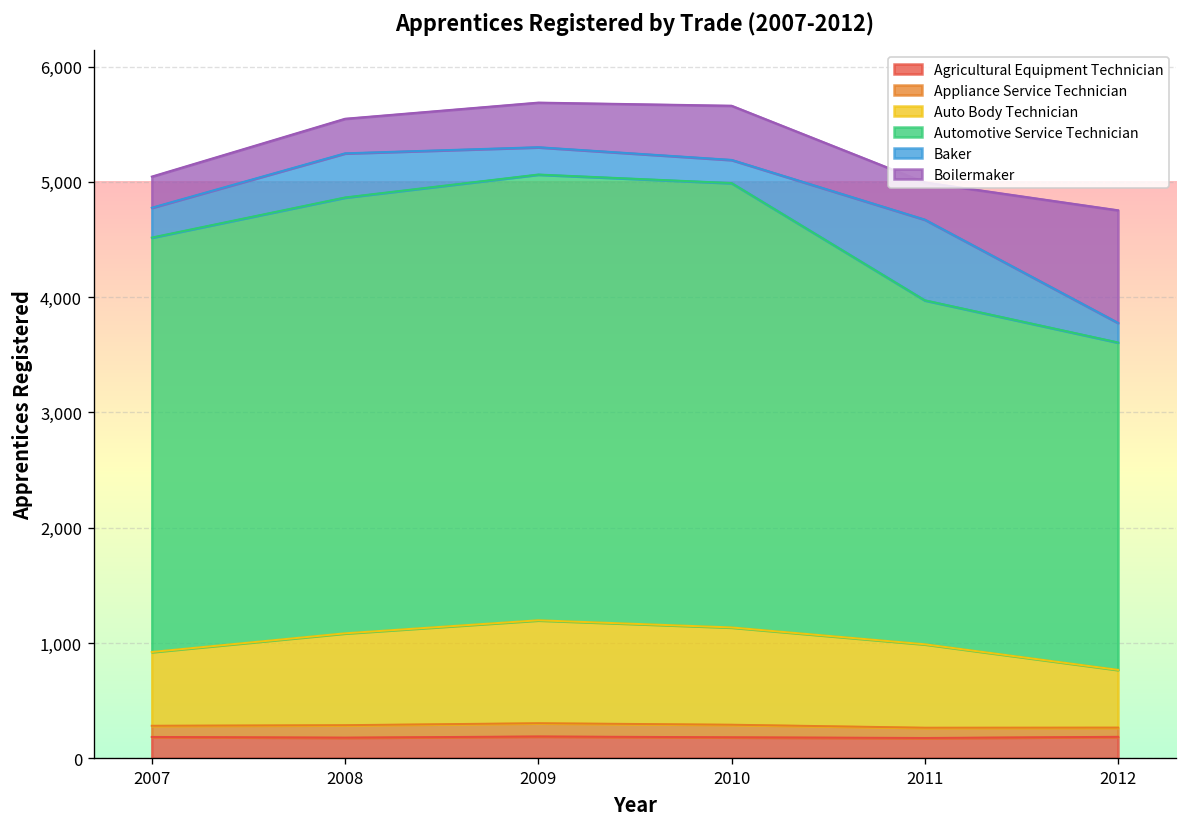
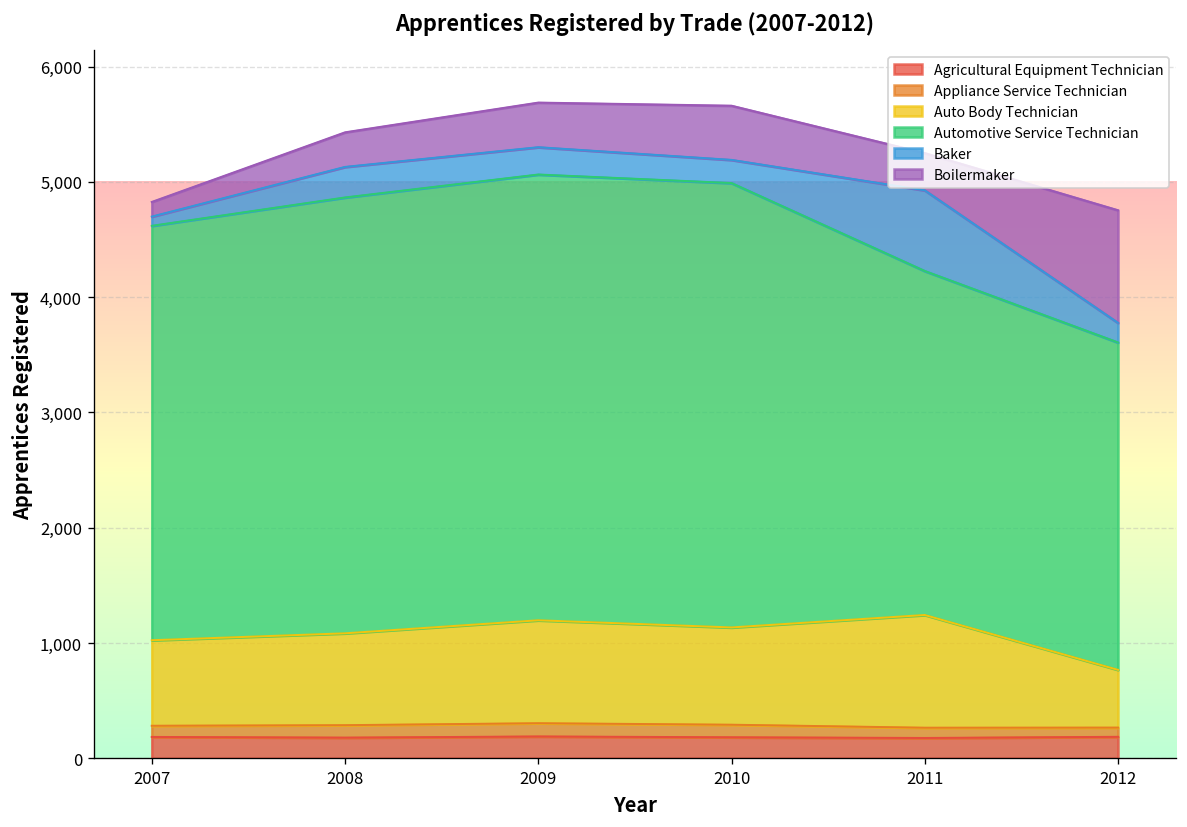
Auto Body Technician, 2007: 600 -> 700
Baker, 2007: 300 -> 100
Boilermaker, 2007: 300 -> 100
Baker, 2008: 400 -> 300
Auto Body Technician, 2011: 700 -> 1,000
